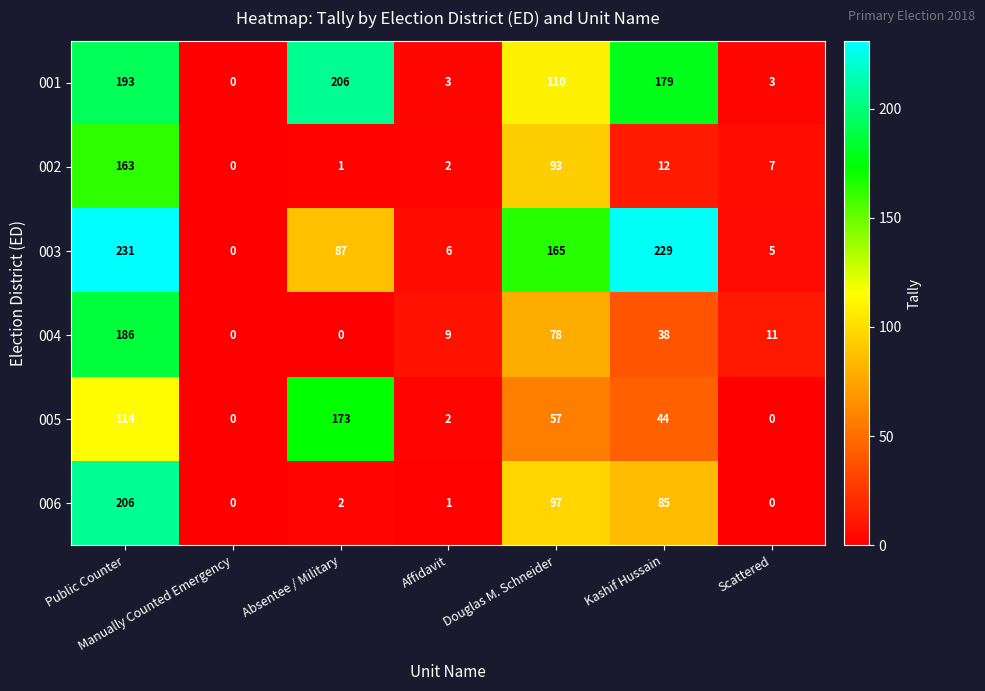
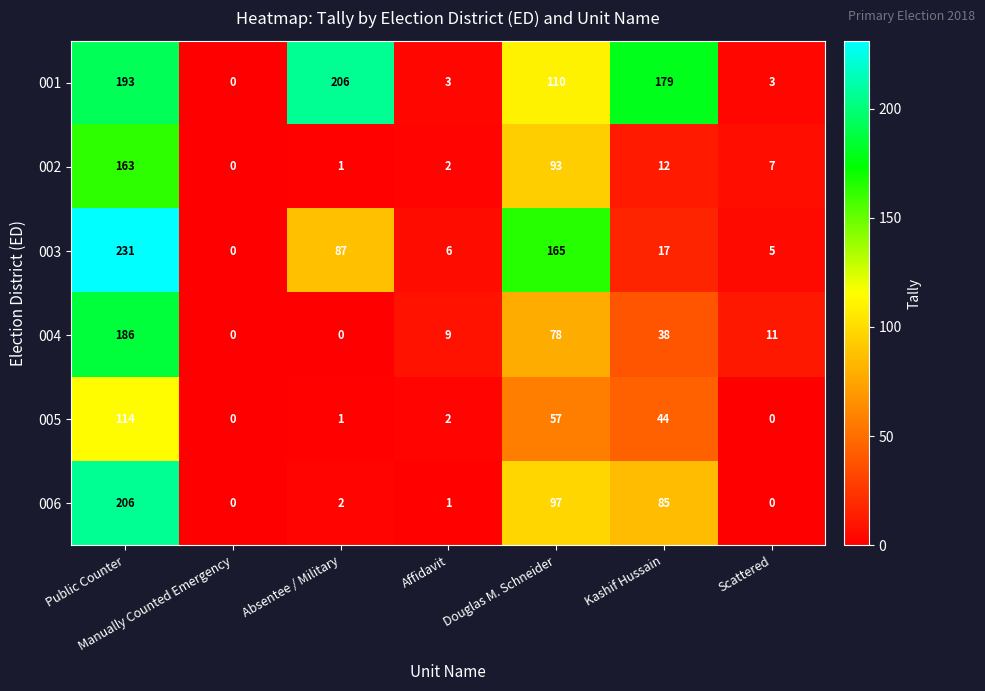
003, Kashif Hussain: 229 -> 17
005, Absentee / Military: 173 -> 1
